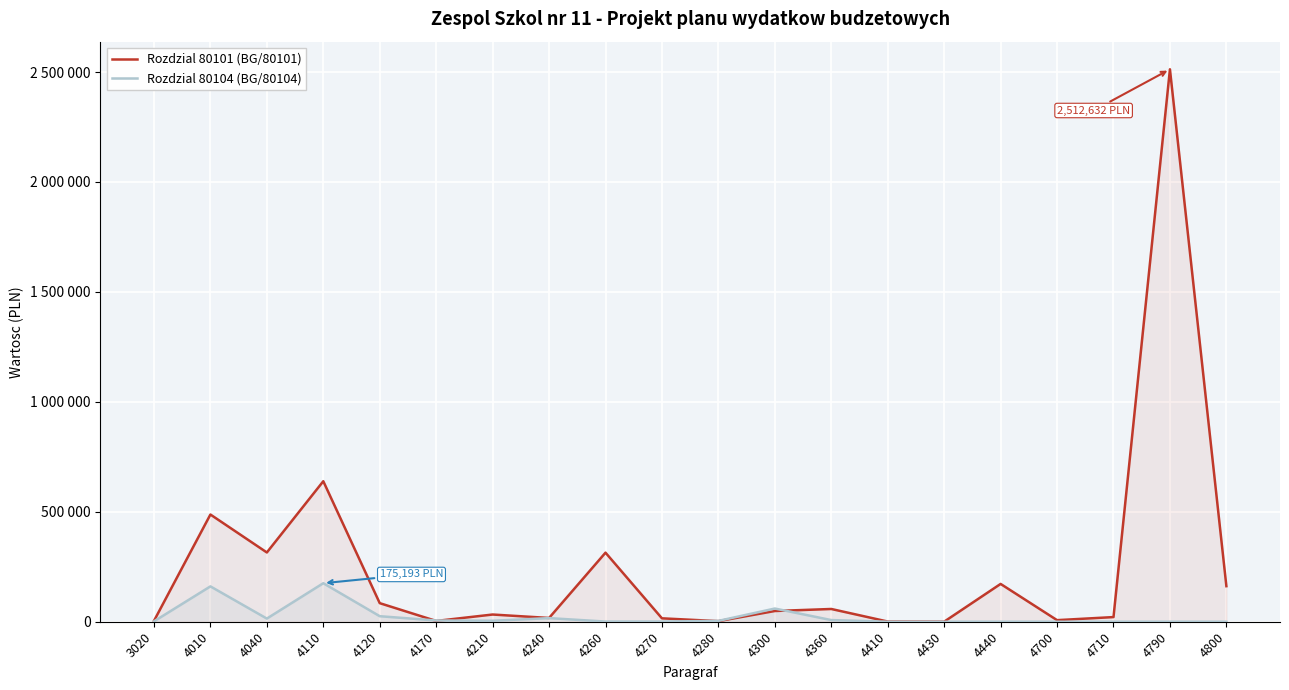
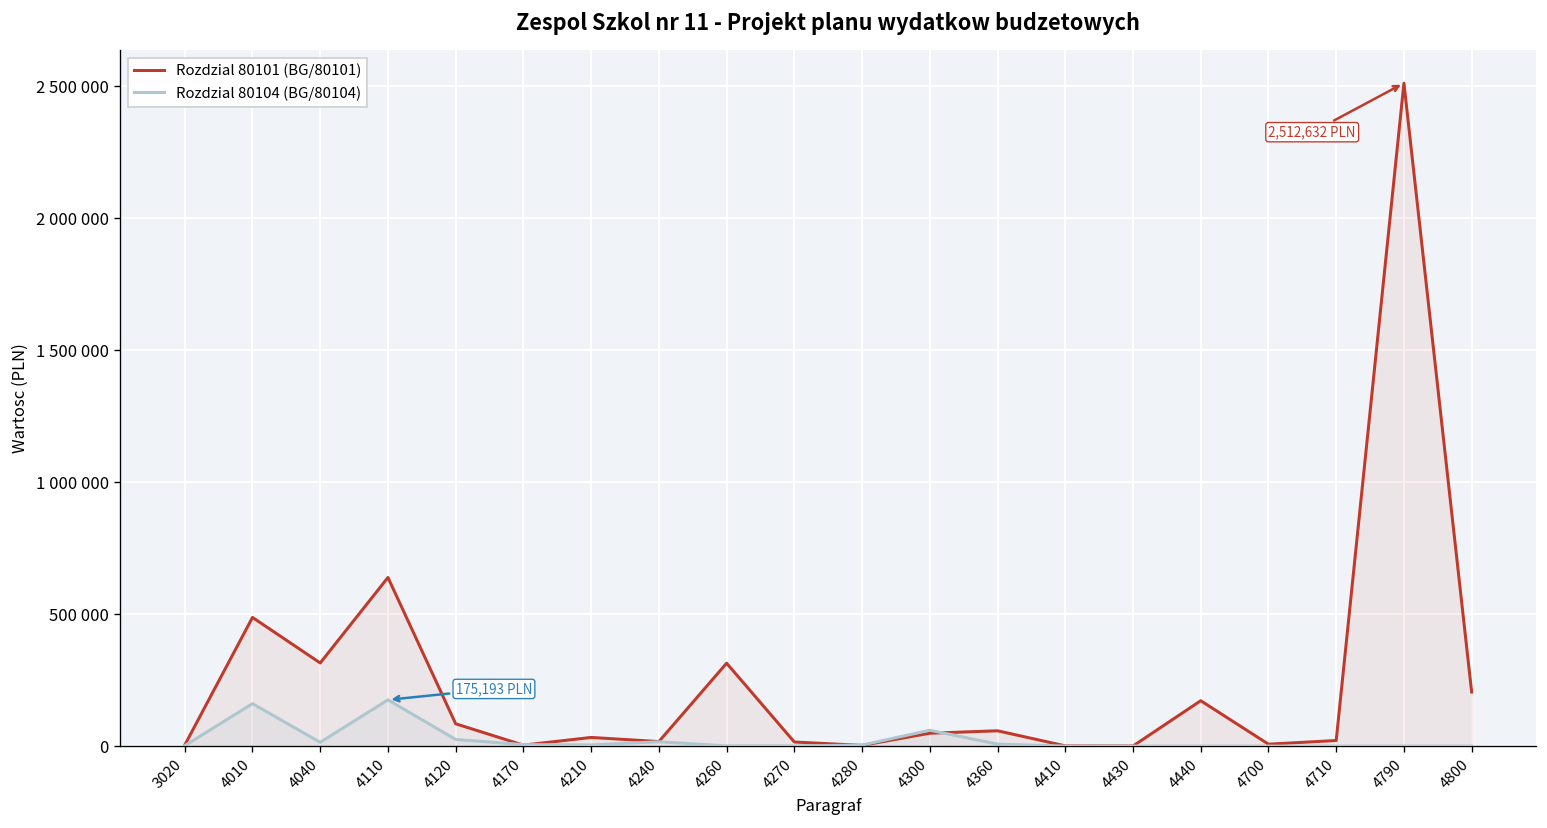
Rozdzial 80101 (BG/80101), 4800: 160000 -> 200000
